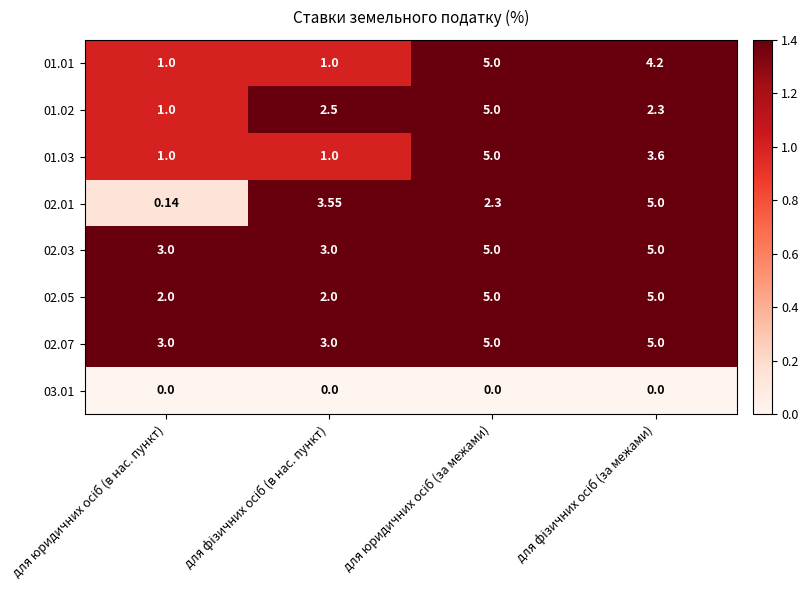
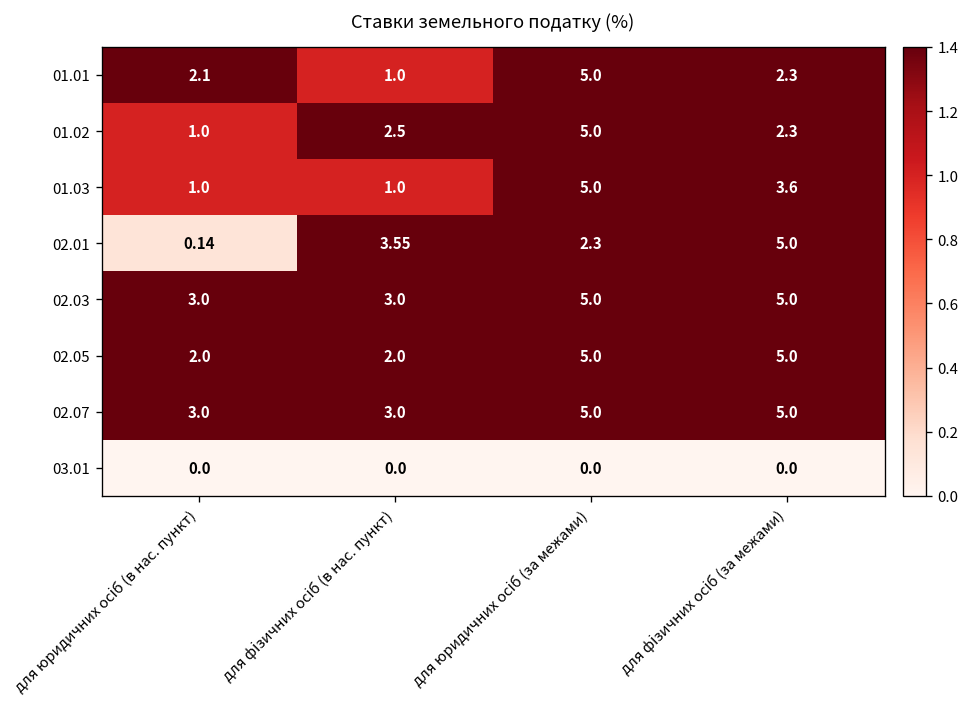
01.01, для юридичних осіб (в нас. пункт): 1.0 -> 2.1
01.01, для фізичних осіб (за межами): 4.2 -> 2.3
